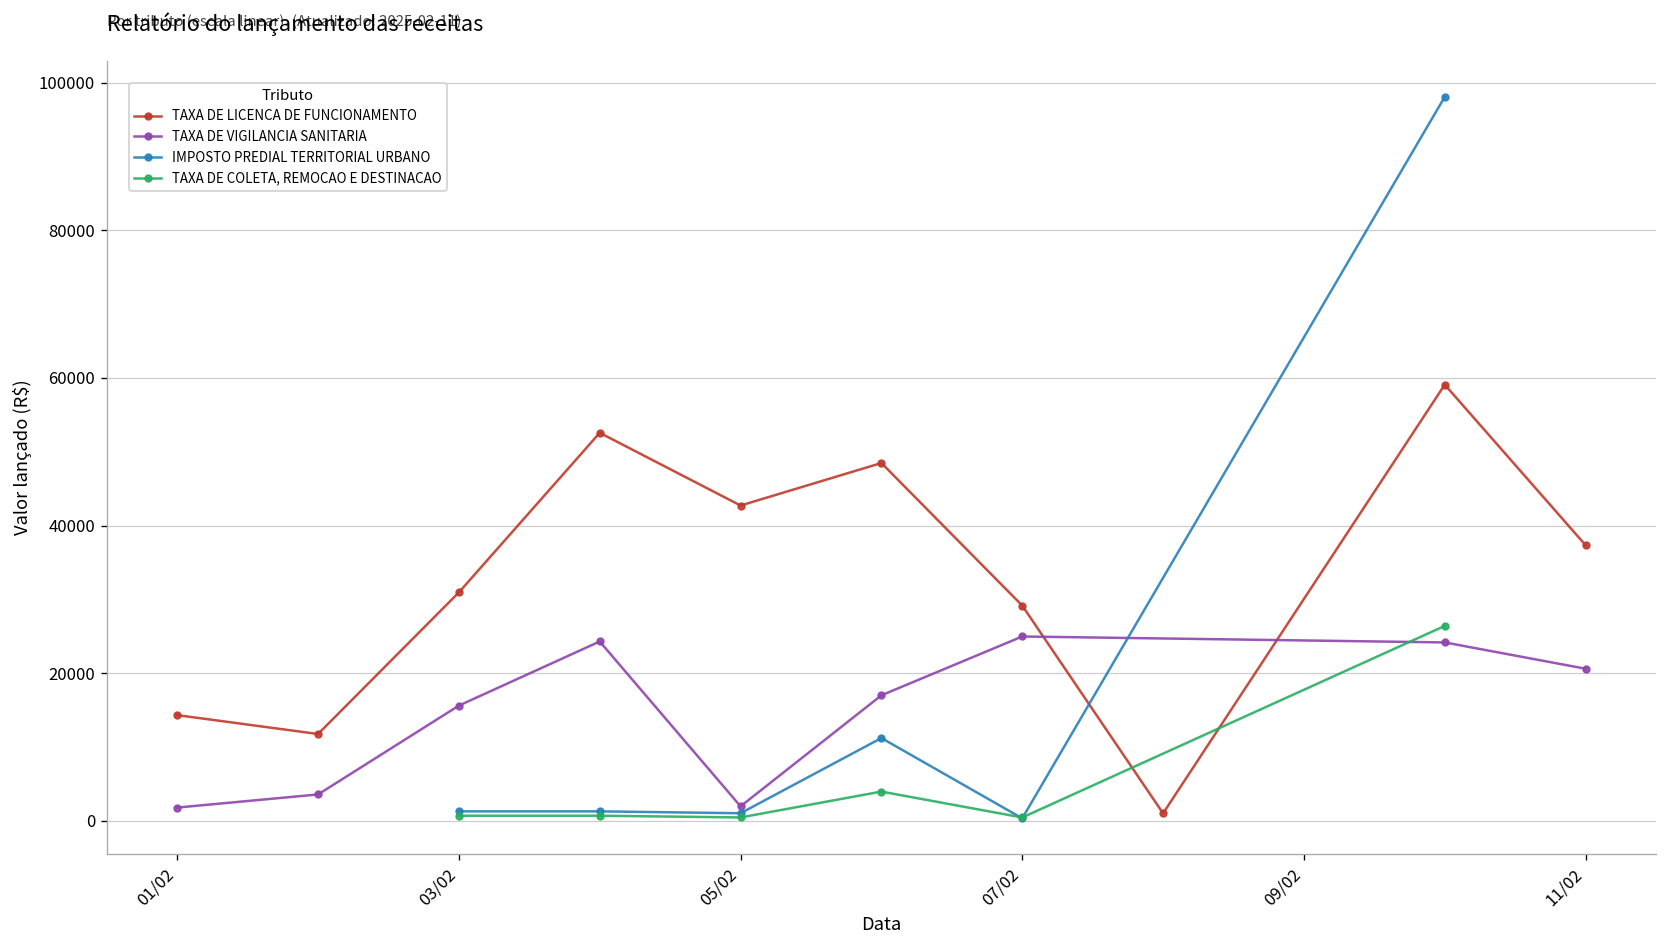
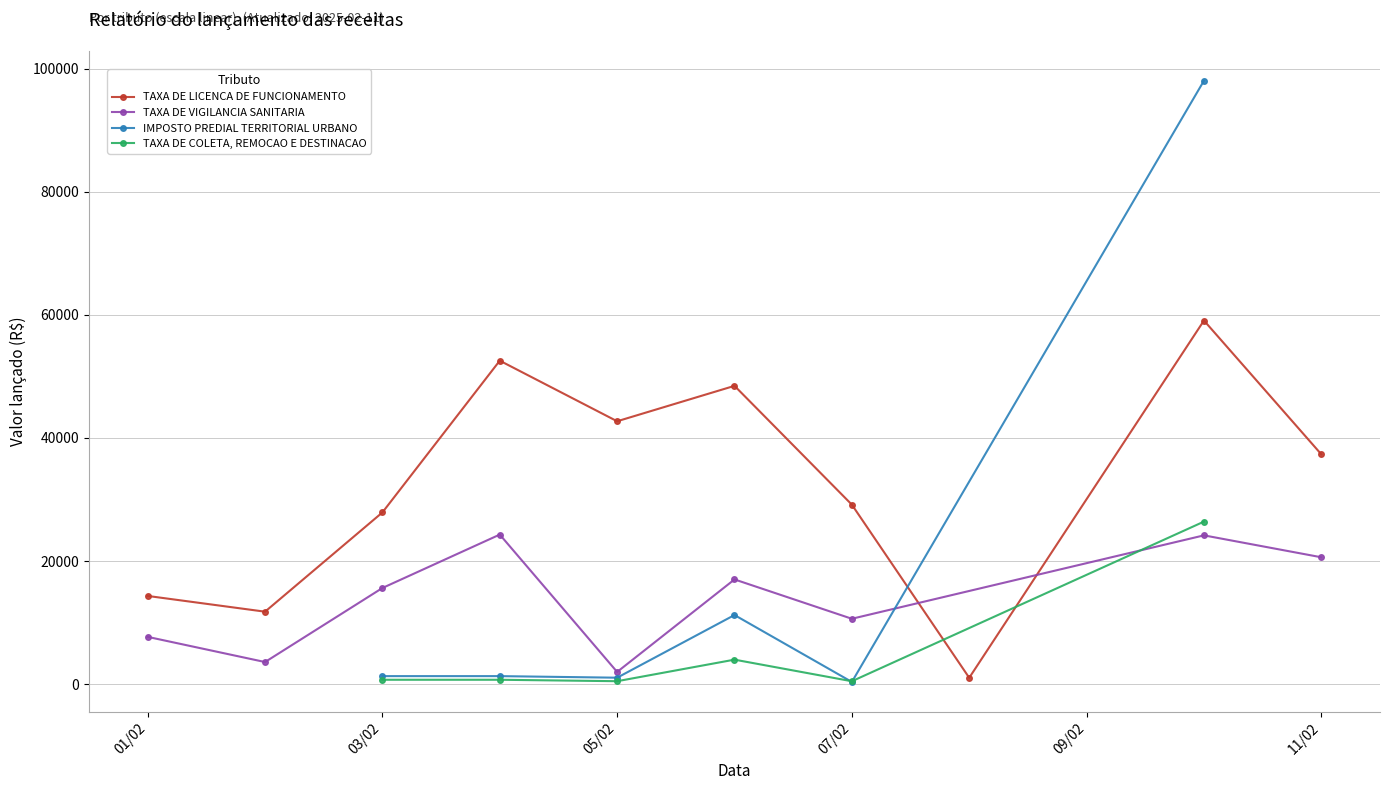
TAXA DE VIGILANCIA SANITARIA, 01/02: 2000 -> 8000
TAXA DE LICENCA DE FUNCIONAMENTO, 03/02: 31000 -> 28000
TAXA DE VIGILANCIA SANITARIA, 07/02: 25000 -> 11000
